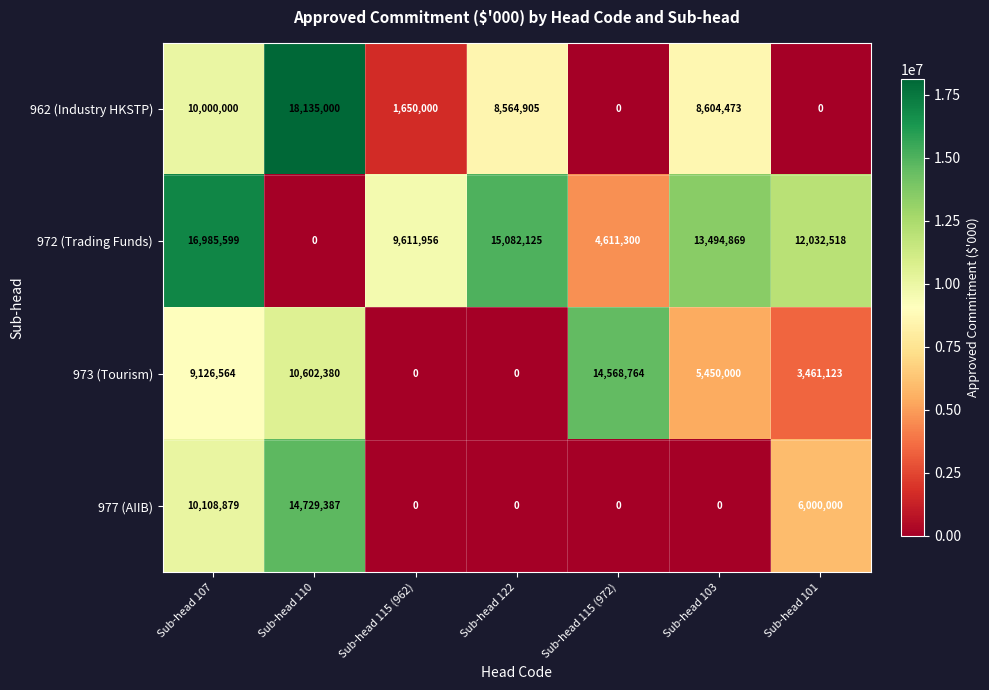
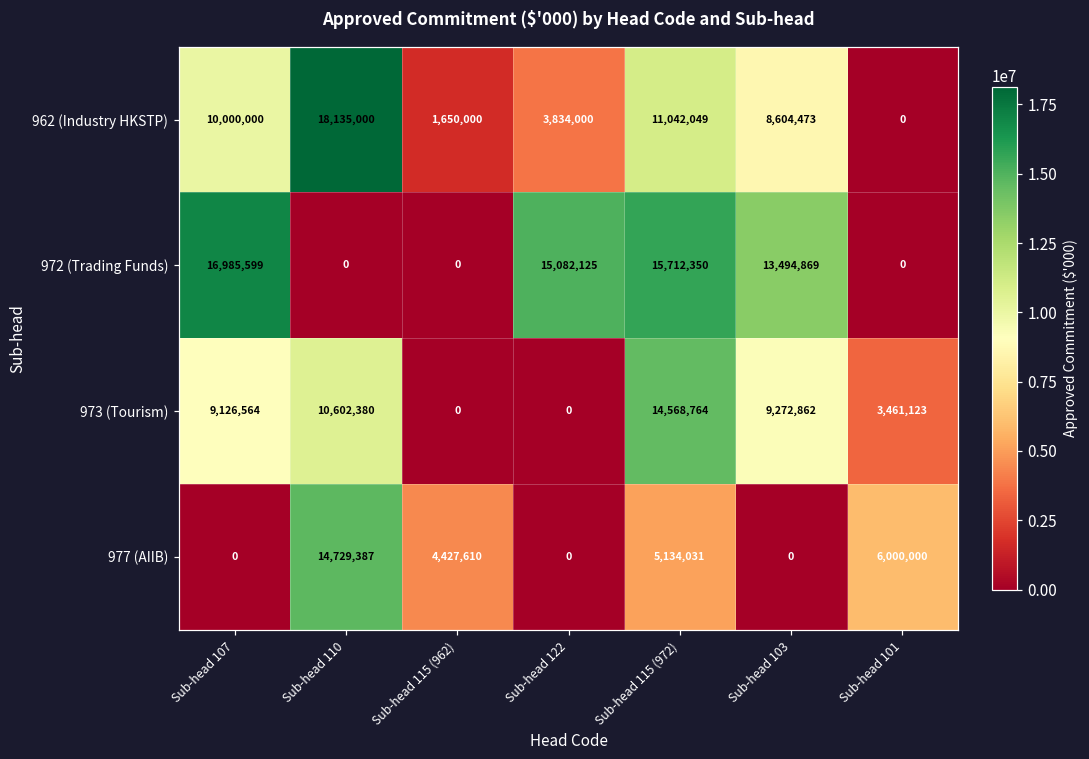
962 (Industry HKSTP), Sub-head 122: 8,564,905 -> 3,834,000
962 (Industry HKSTP), Sub-head 115 (972): 0 -> 11,042,049
972 (Trading Funds), Sub-head 115 (962): 9,611,956 -> 0
972 (Trading Funds), Sub-head 115 (972): 4,611,300 -> 15,712,350
972 (Trading Funds), Sub-head 101: 12,032,518 -> 0
973 (Tourism), Sub-head 103: 5,450,000 -> 9,272,862
977 (AIIB), Sub-head 107: 10,108,879 -> 0
977 (AIIB), Sub-head 115 (962): 0 -> 4,427,610
977 (AIIB), Sub-head 115 (972): 0 -> 5,134,031
